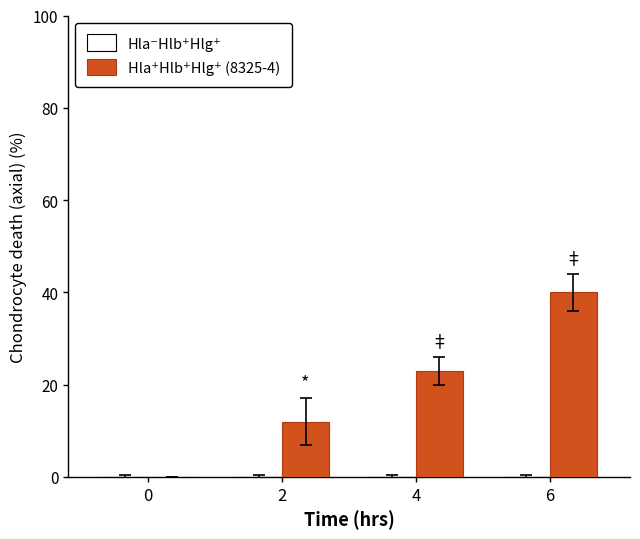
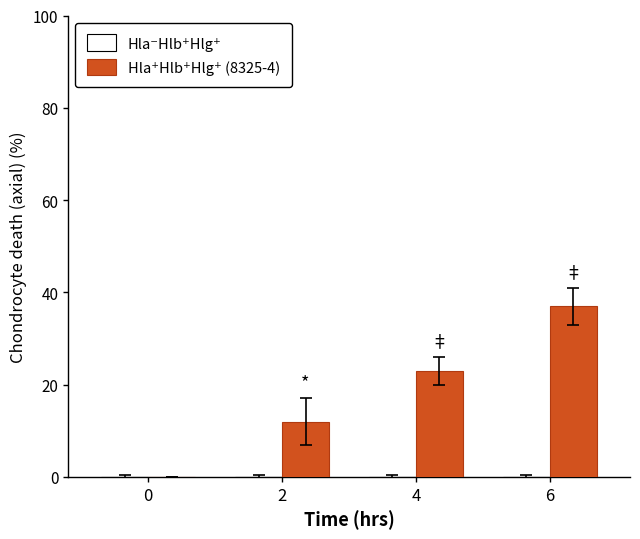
Hla⁺Hlb⁺Hlg⁺ (8325-4), 6: 40 -> 37
